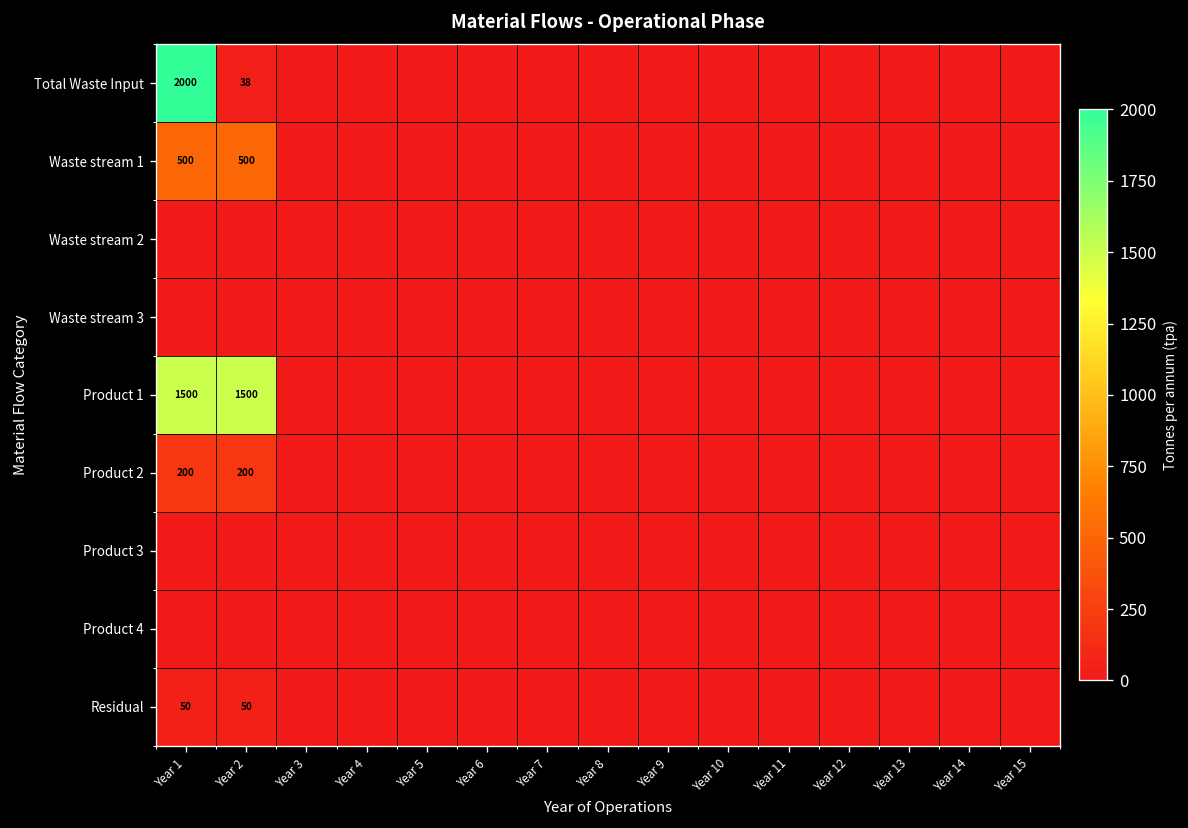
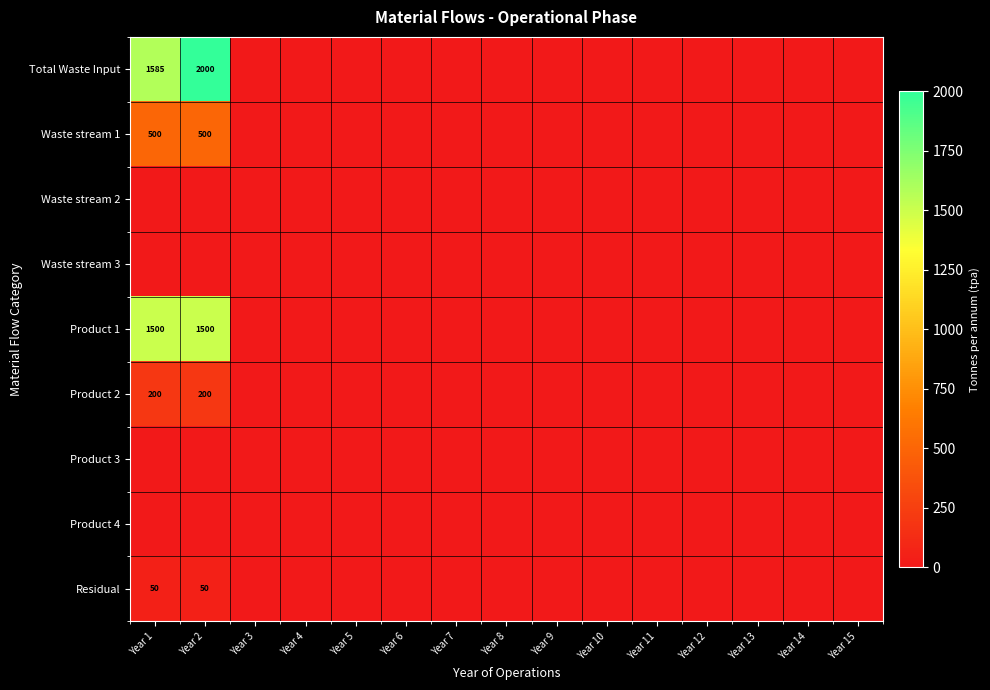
Total Waste Input, Year 1: 2000 -> 1585
Total Waste Input, Year 2: 38 -> 2000
